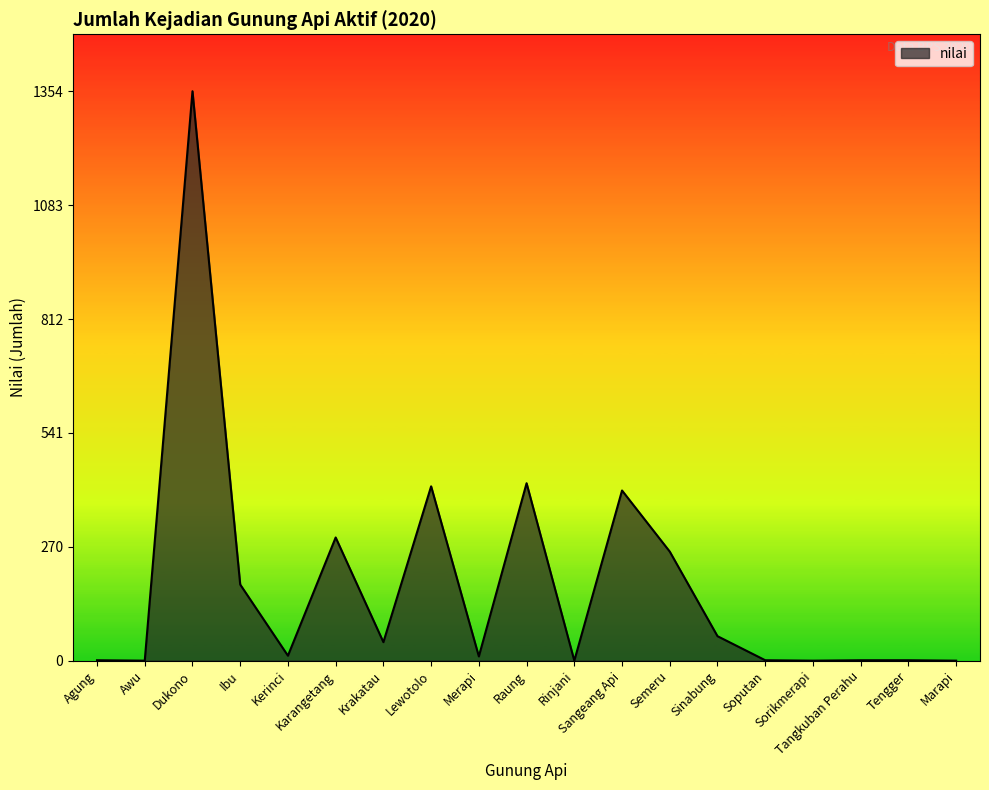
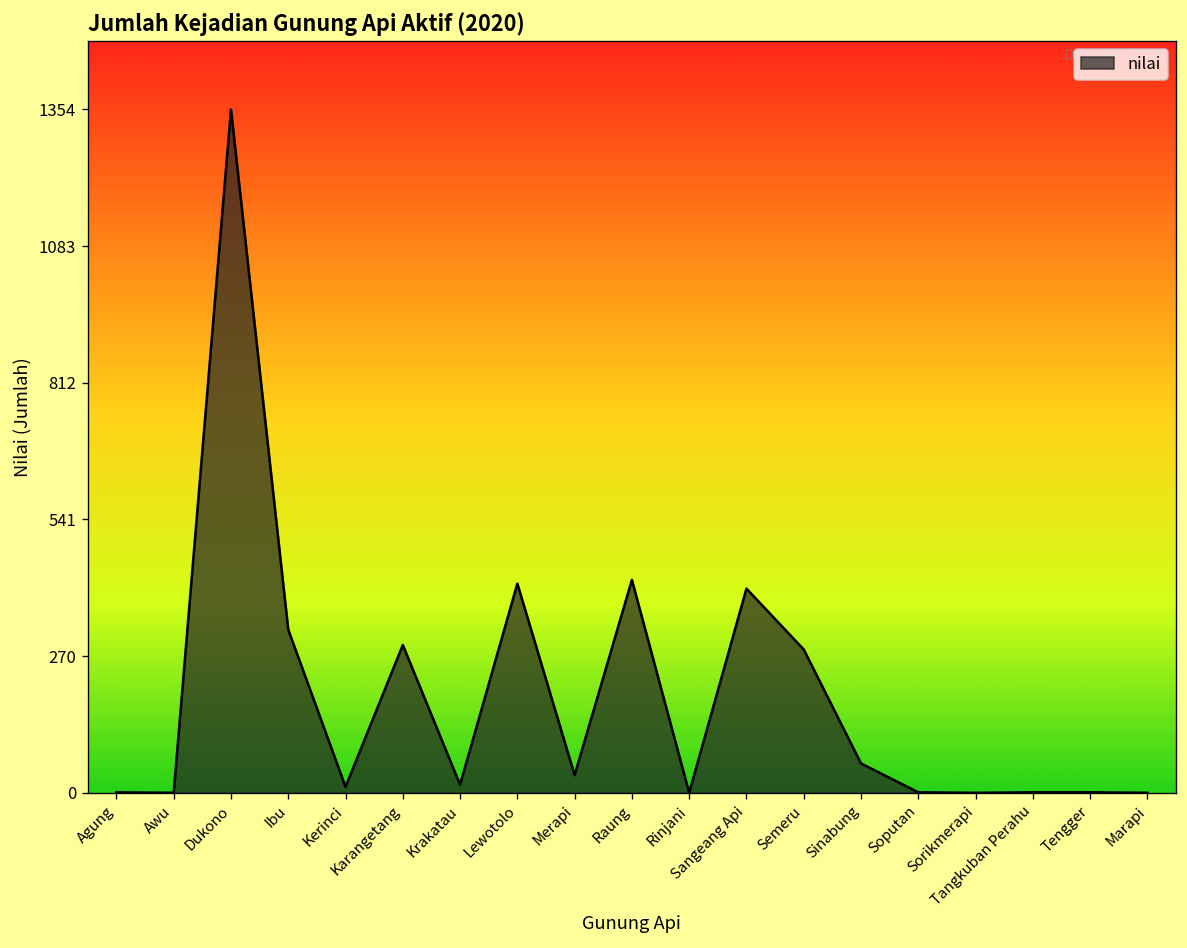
Ibu: 180 -> 320
Krakatau: 40 -> 20
Merapi: 10 -> 40
Semeru: 260 -> 280
